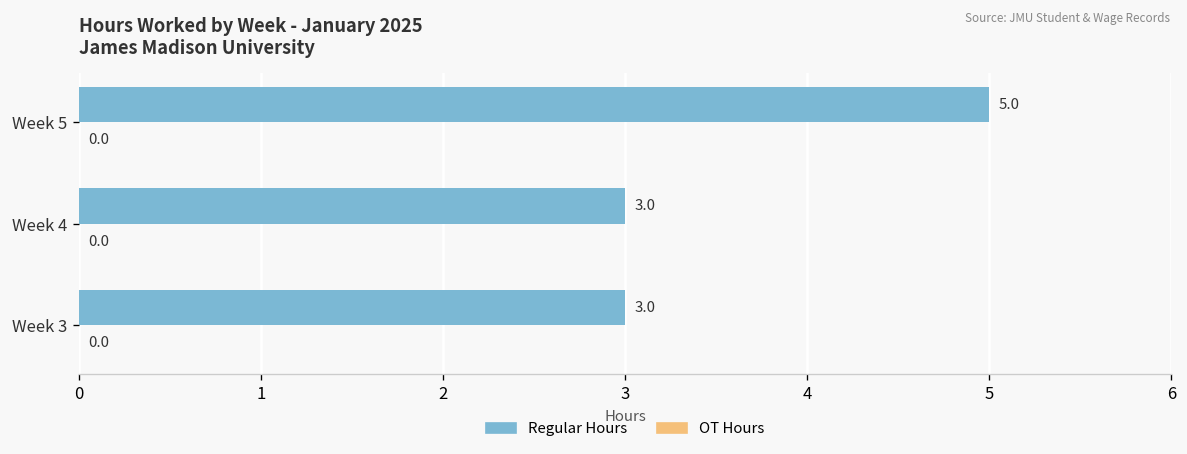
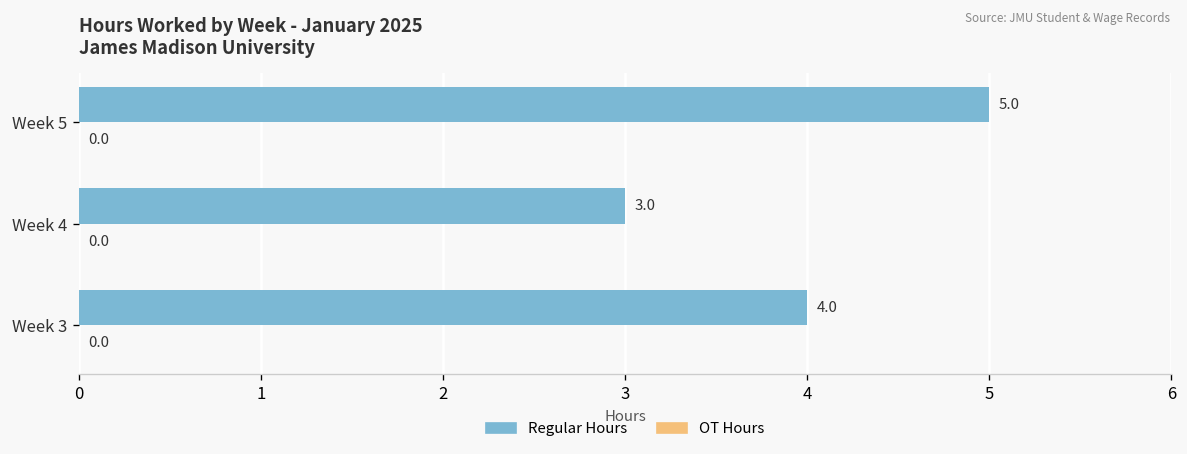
Regular Hours, Week 3: 3.0 -> 4.0
